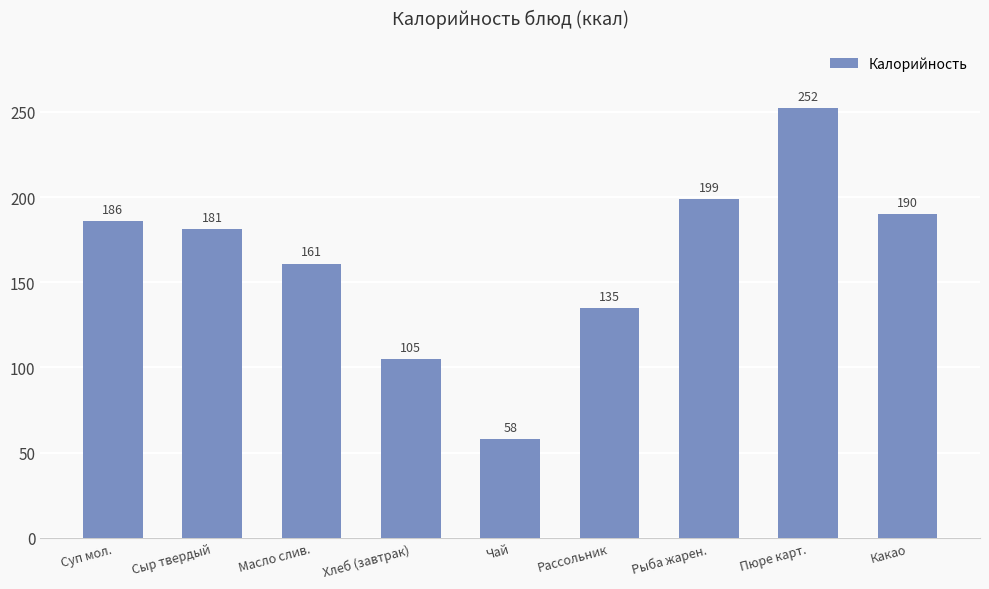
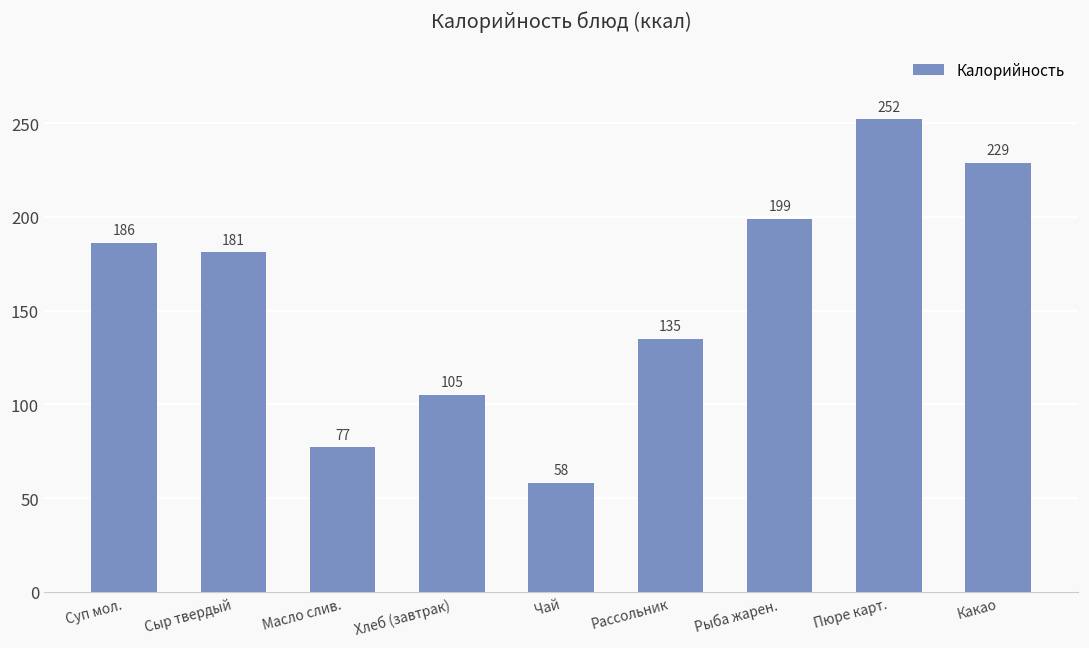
Масло слив.: 161 -> 77
Какао: 190 -> 229
